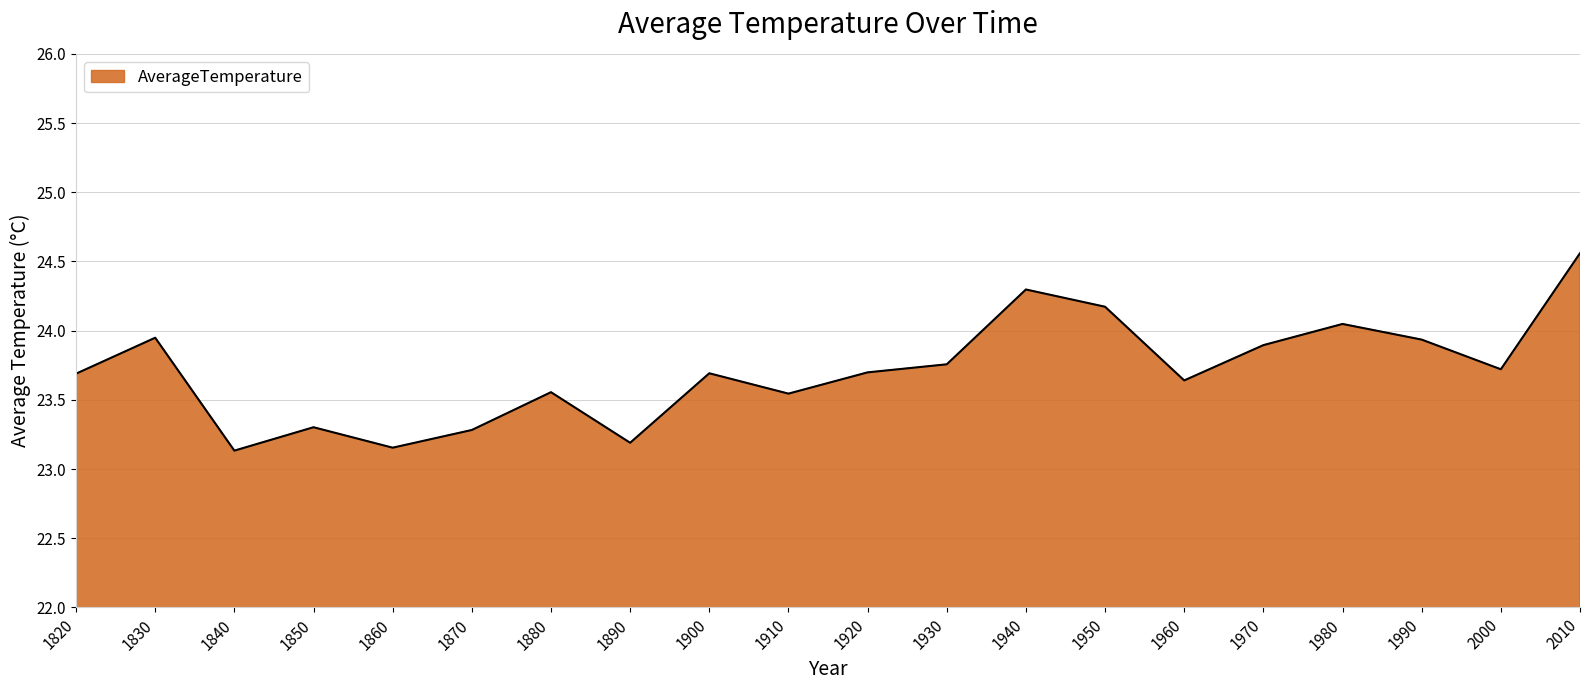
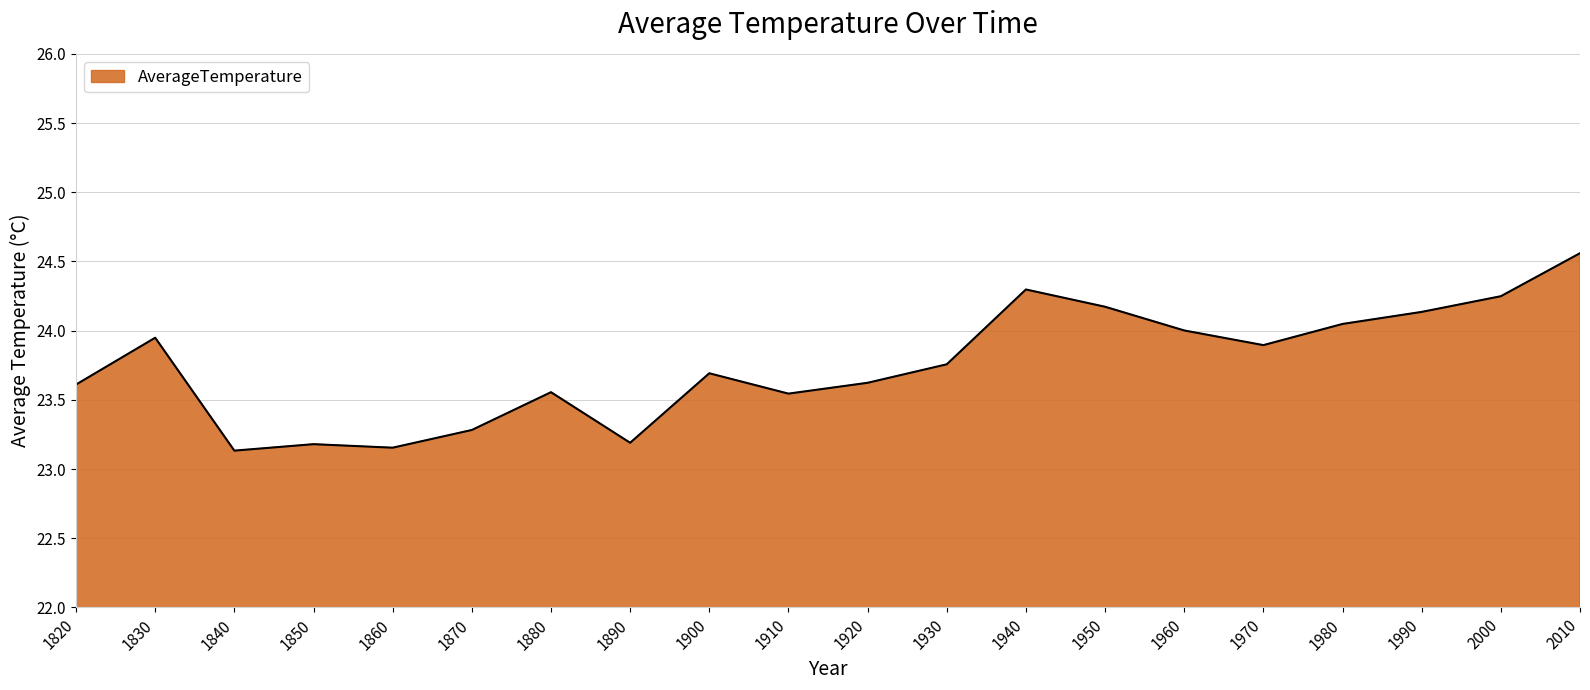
1820: 23.69 -> 23.61
1850: 23.30 -> 23.18
1920: 23.70 -> 23.62
1960: 23.64 -> 24.00
1990: 23.94 -> 24.14
2000: 23.72 -> 24.25
